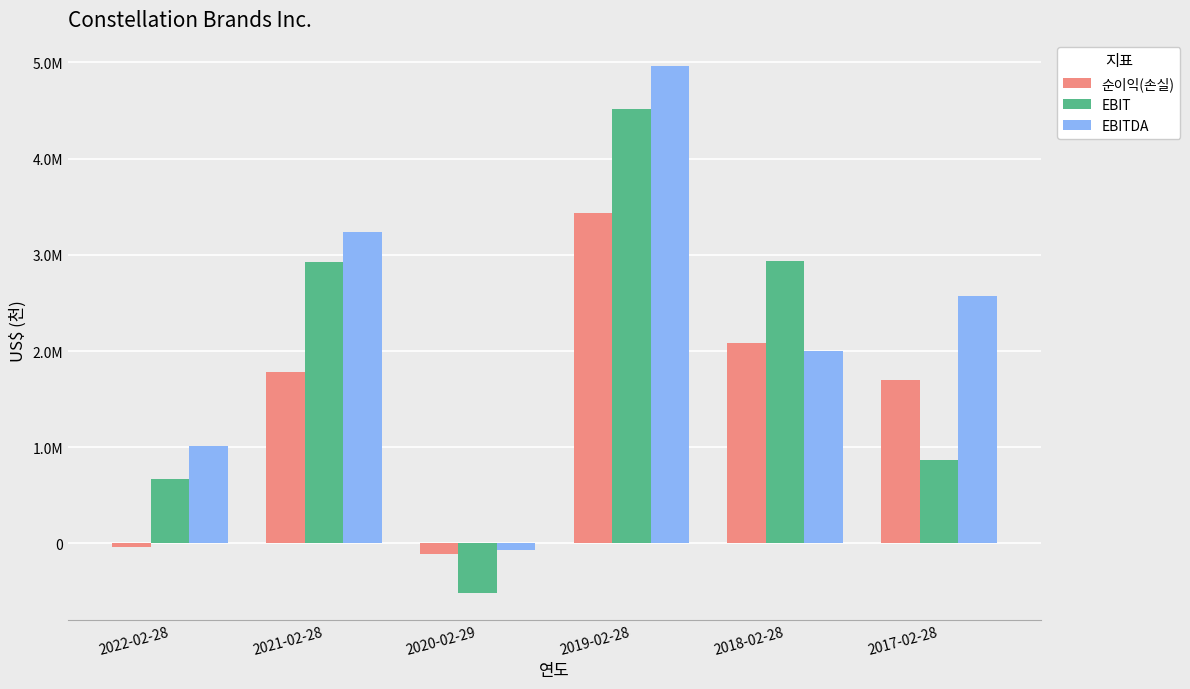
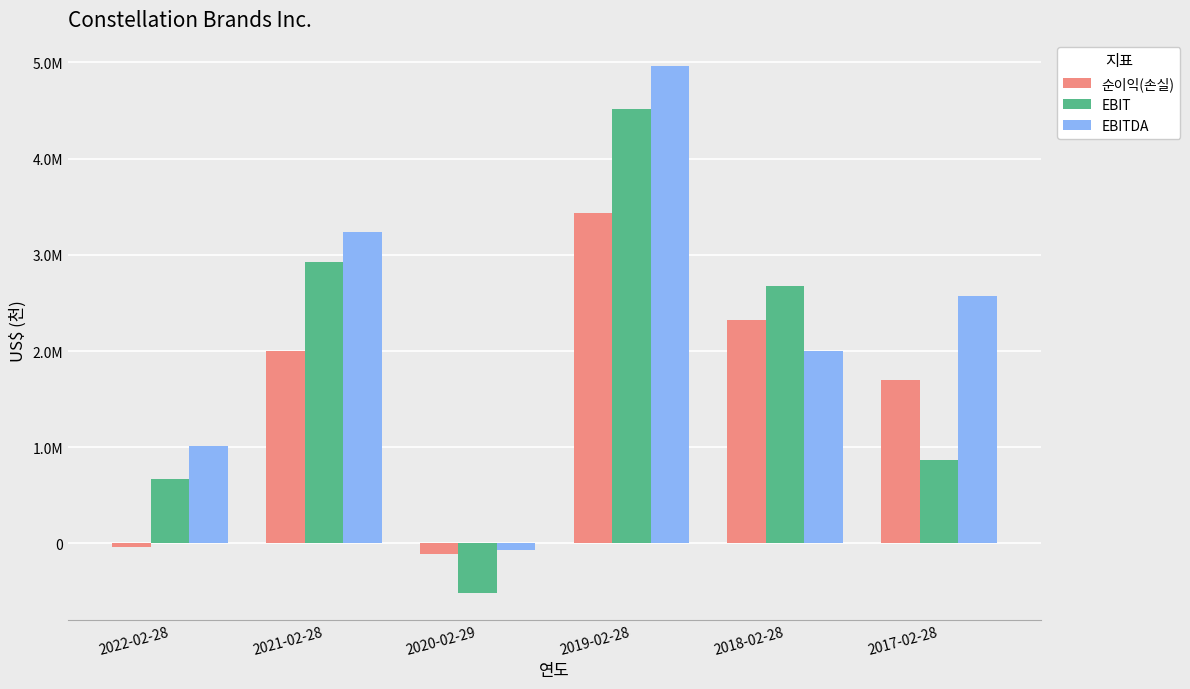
순이익(손실), 2021-02-28: 1800000 -> 2000000
순이익(손실), 2018-02-28: 2100000 -> 2300000
EBIT, 2018-02-28: 2900000 -> 2700000
